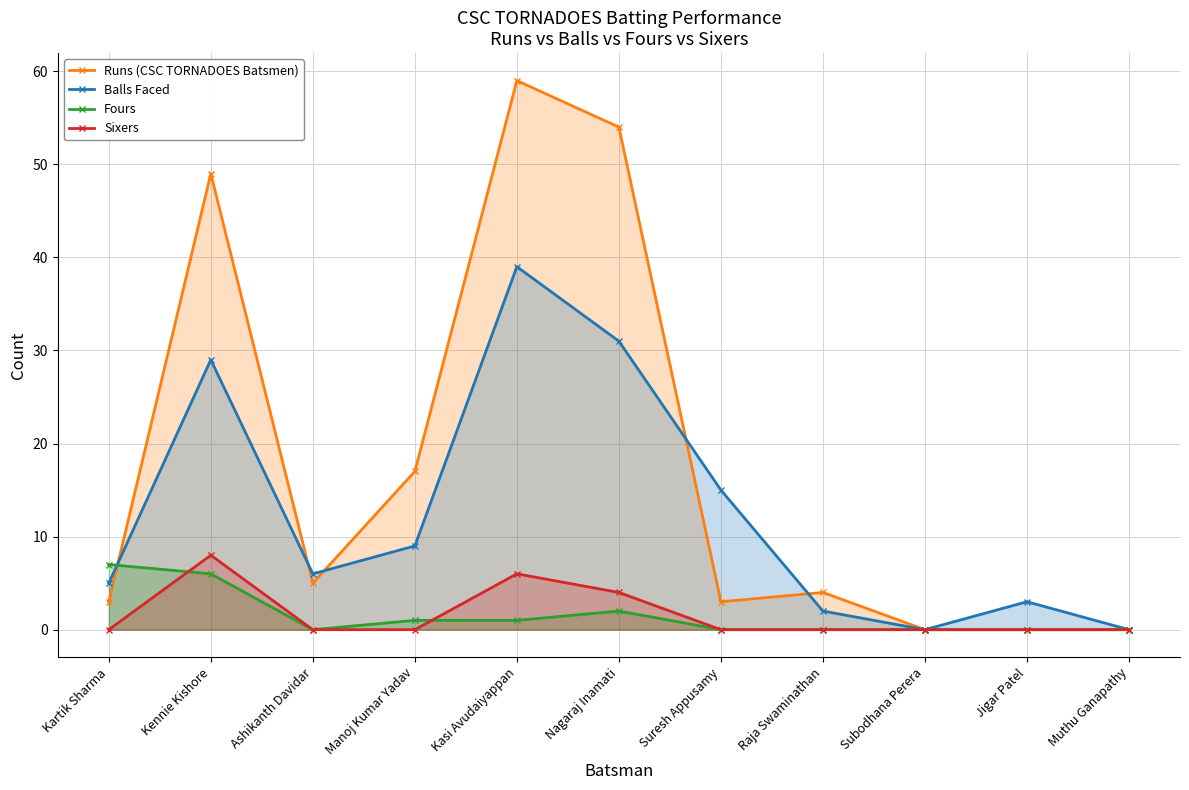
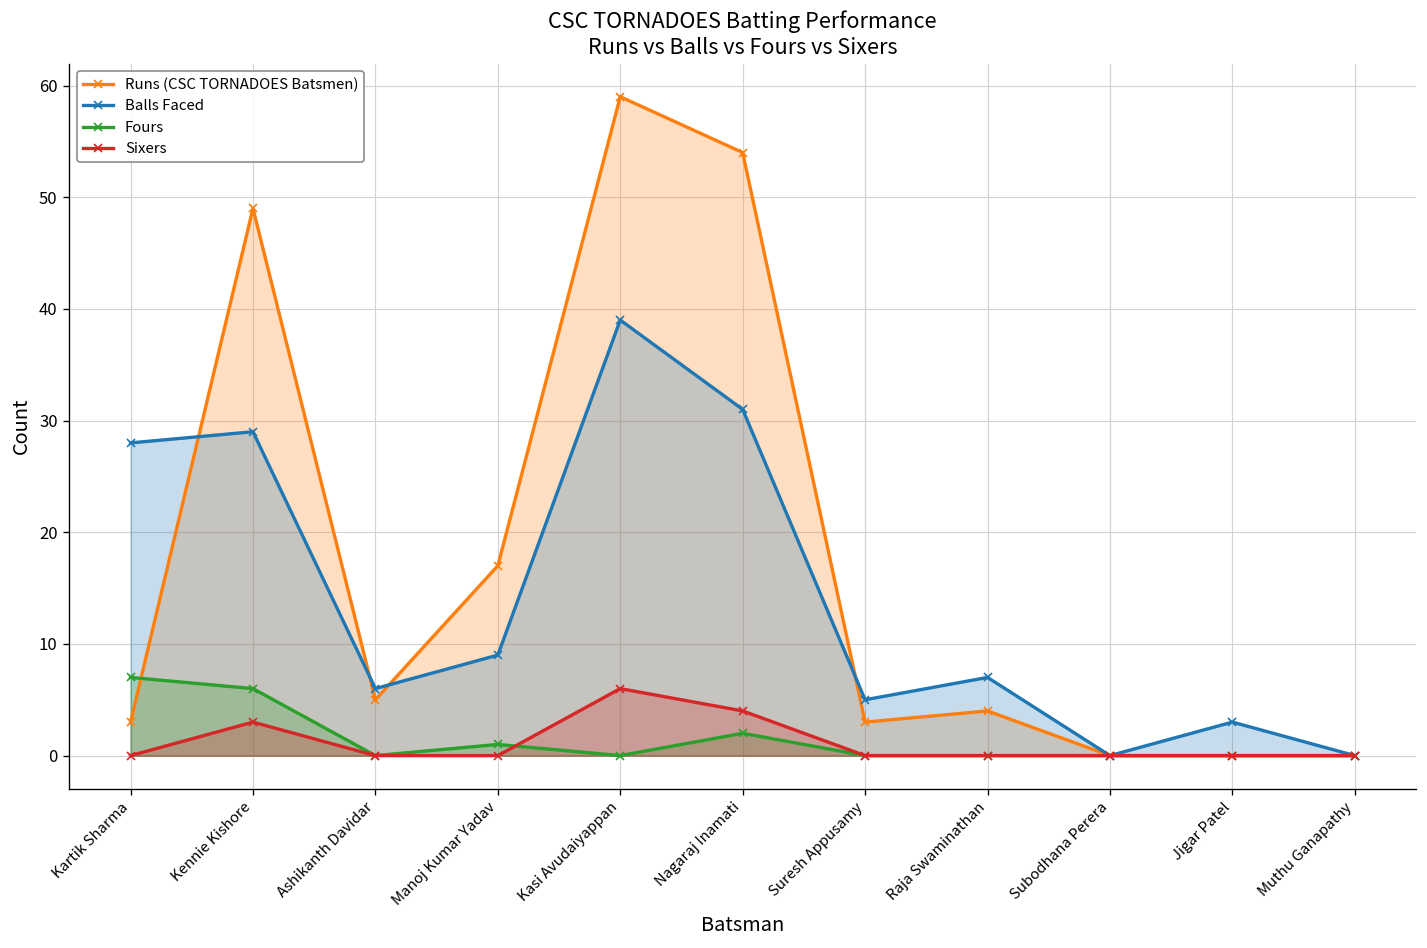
Balls Faced, Kartik Sharma: 5 -> 28
Sixers, Kennie Kishore: 8 -> 3
Fours, Kasi Avudaiyappan: 1 -> 0
Balls Faced, Suresh Appusamy: 15 -> 5
Balls Faced, Raja Swaminathan: 2 -> 7
